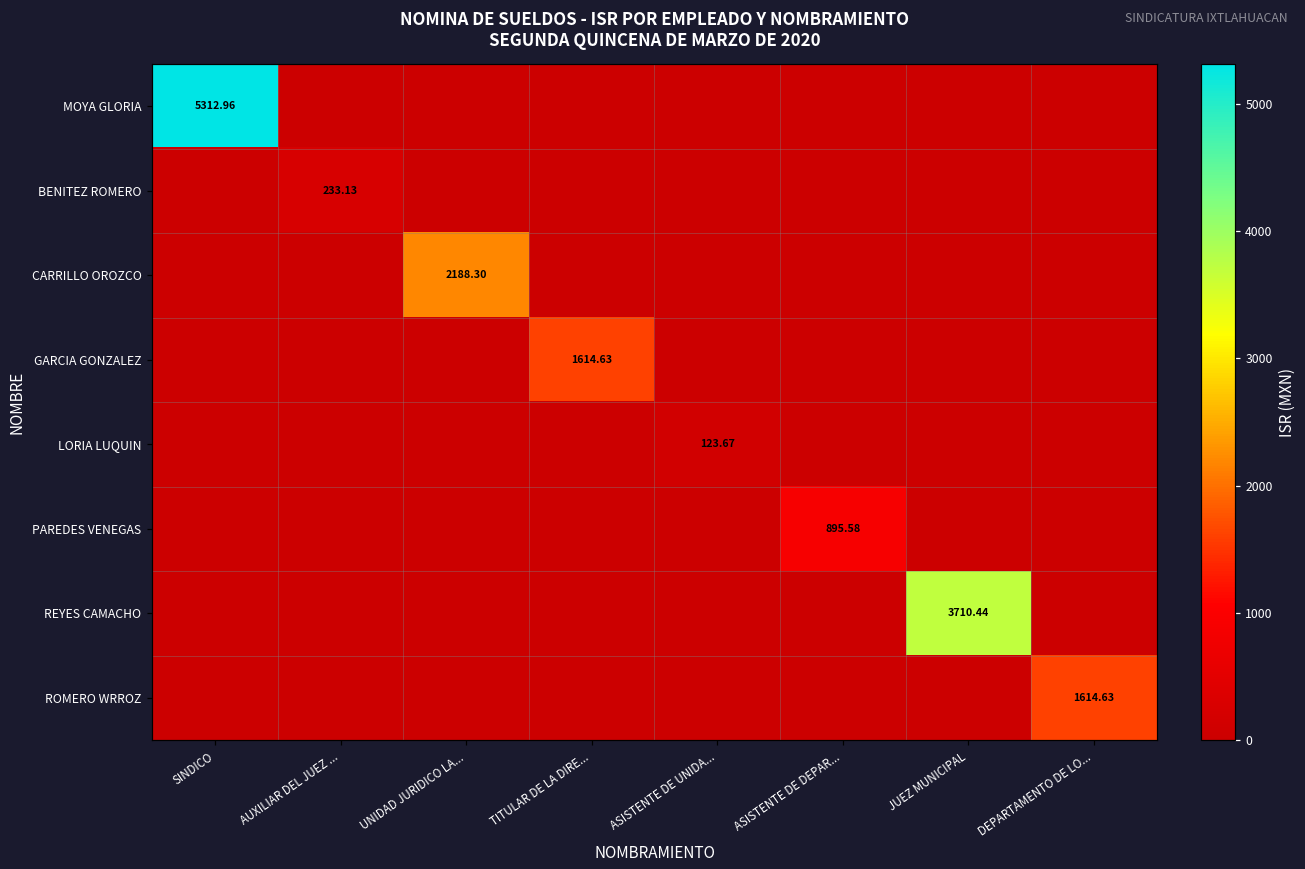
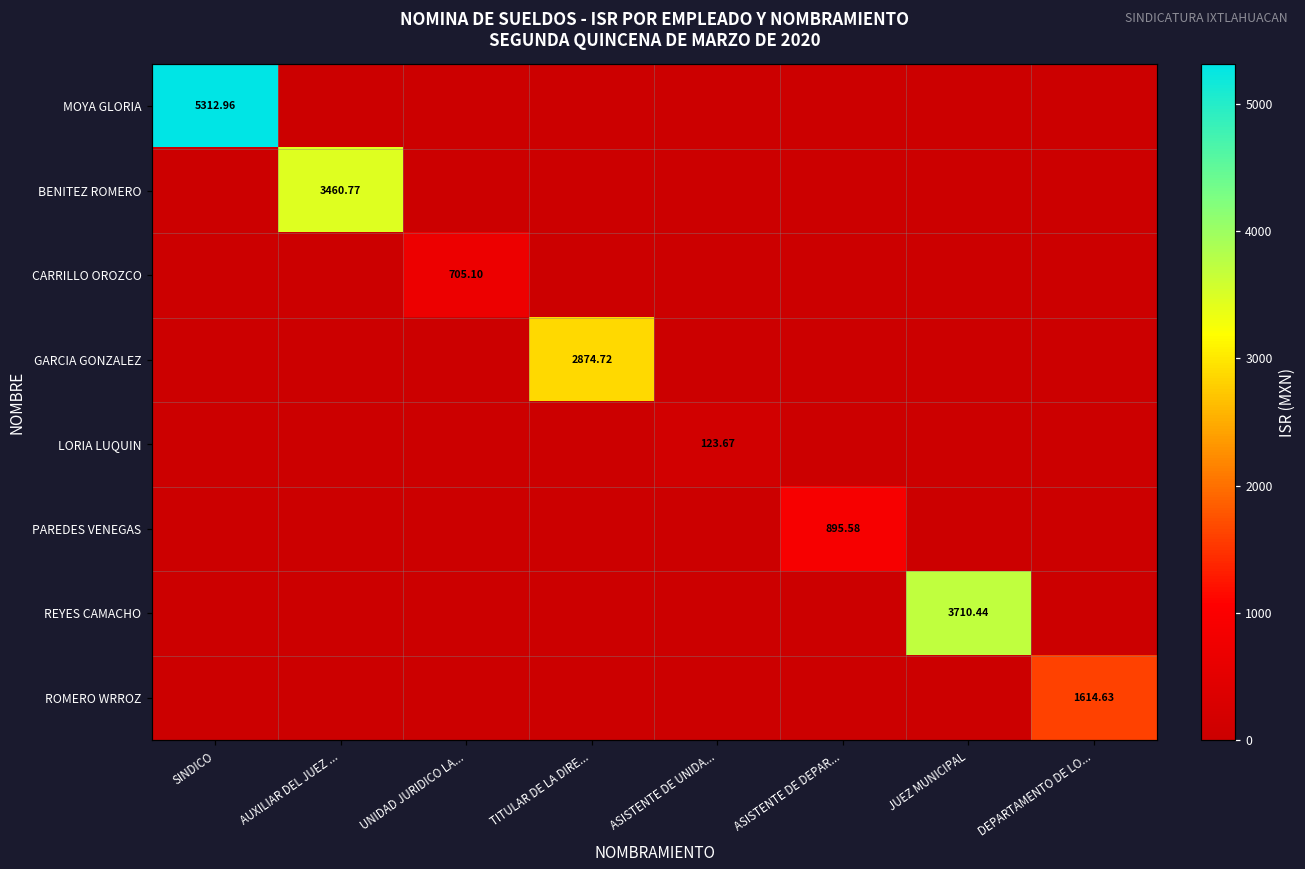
BENITEZ ROMERO, AUXILIAR DEL JUEZ ...: 233.13 -> 3460.77
CARRILLO OROZCO, UNIDAD JURIDICO LA...: 2188.30 -> 705.10
GARCIA GONZALEZ, TITULAR DE LA DIRE...: 1614.63 -> 2874.72
